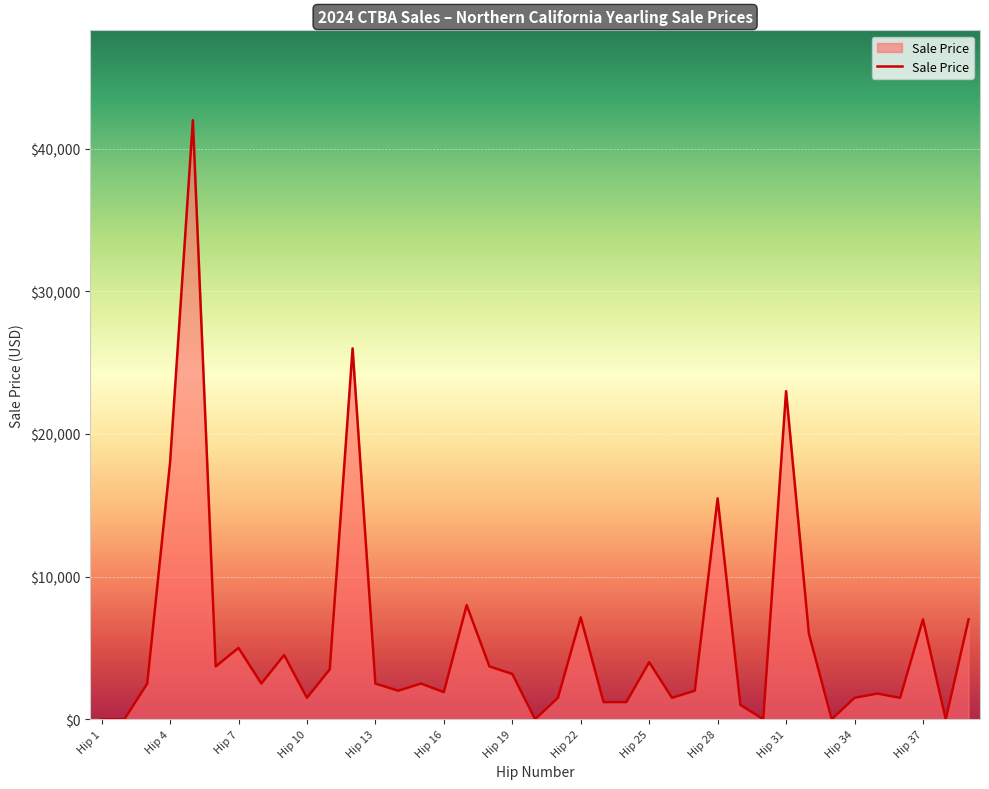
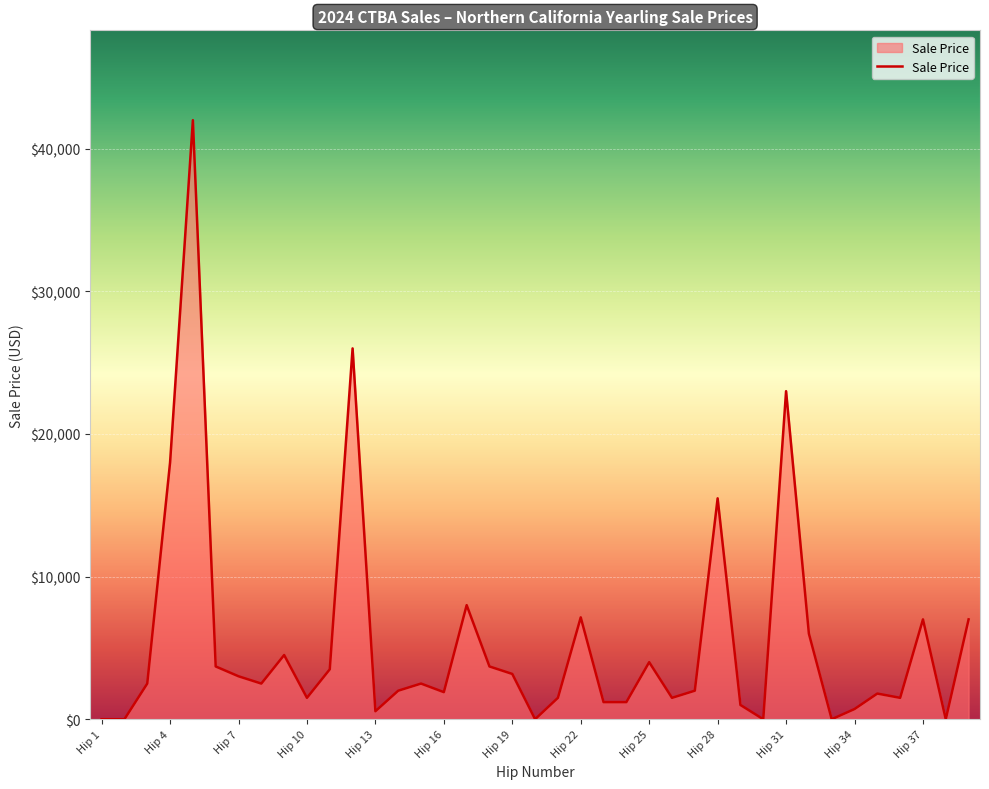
Hip 7: $5,000 -> $3,000
Hip 13: $2,500 -> $600
Hip 34: $1,500 -> $700
